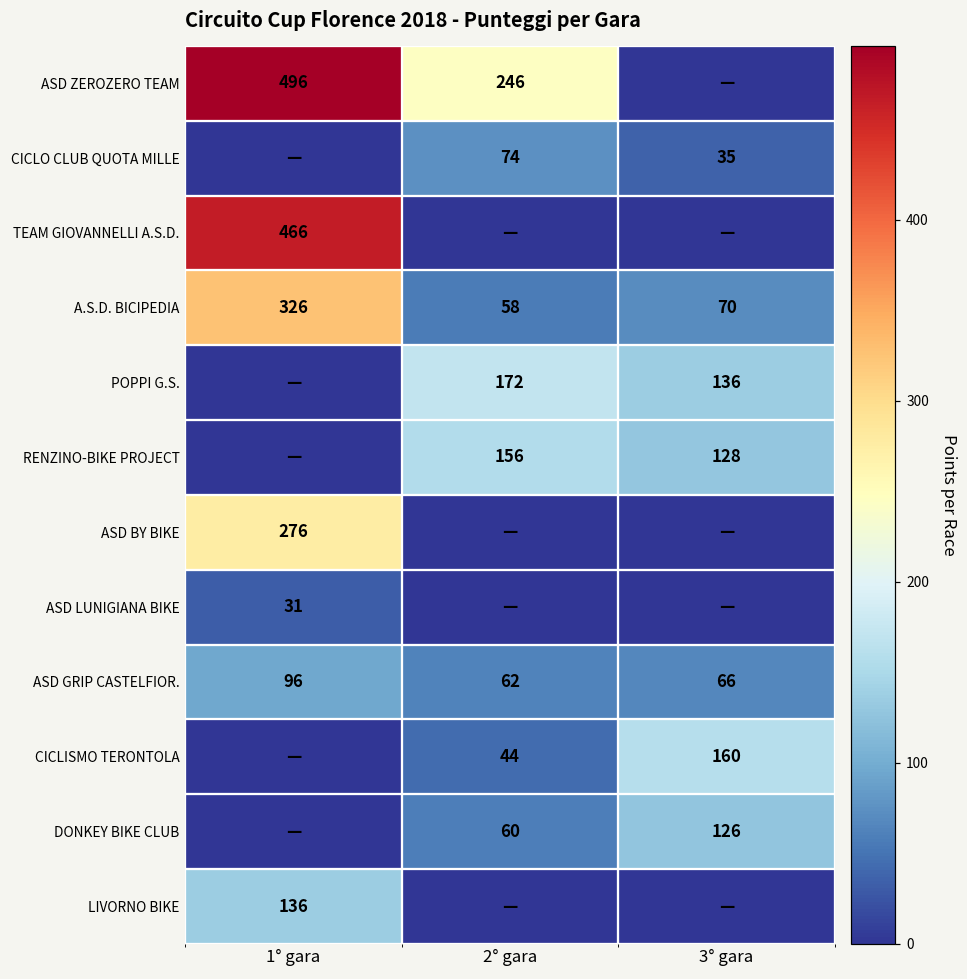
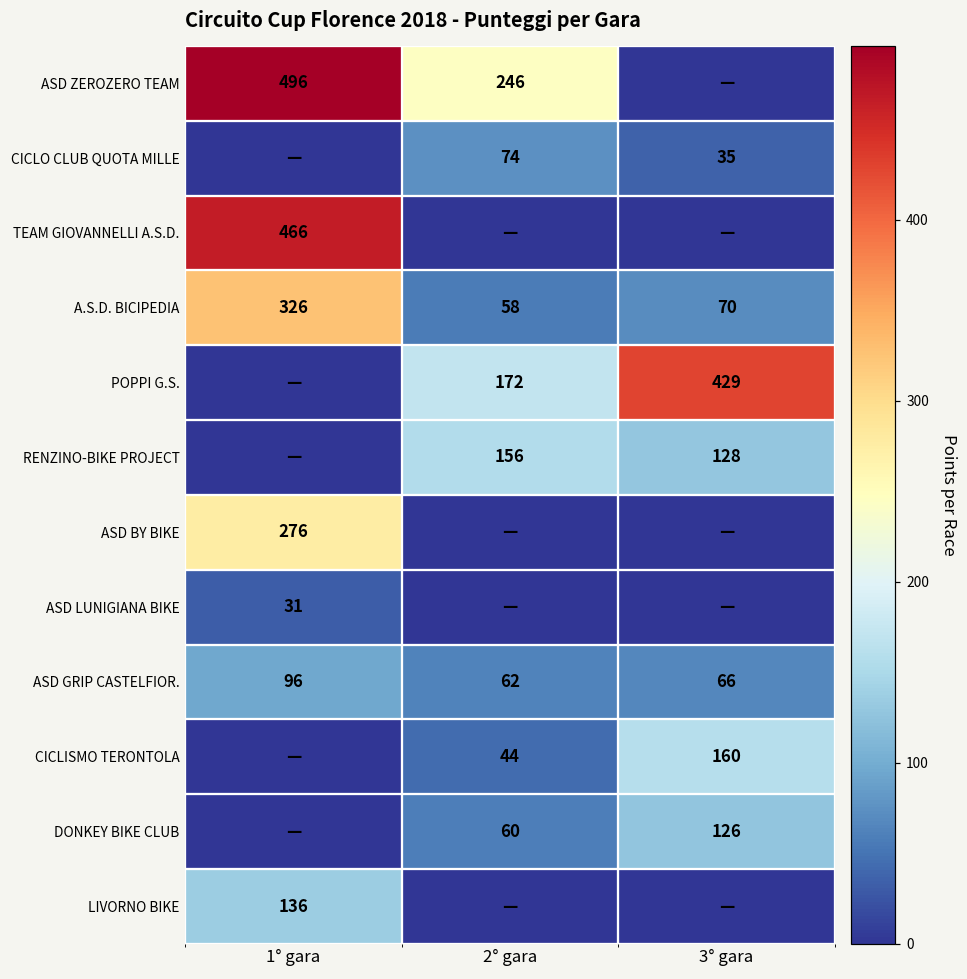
POPPI G.S., 3° gara: 136 -> 429
